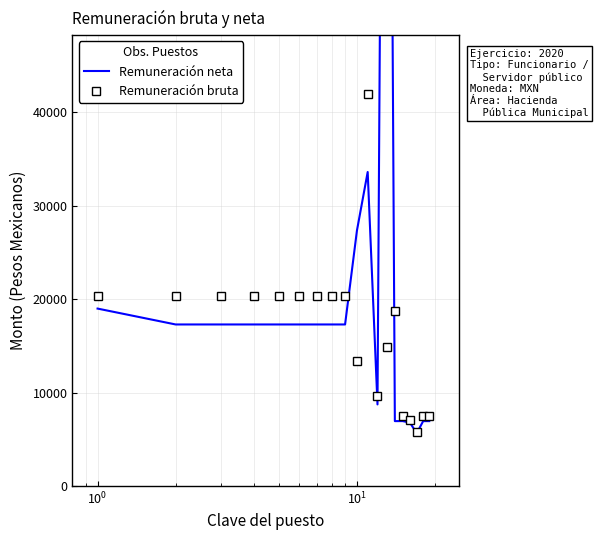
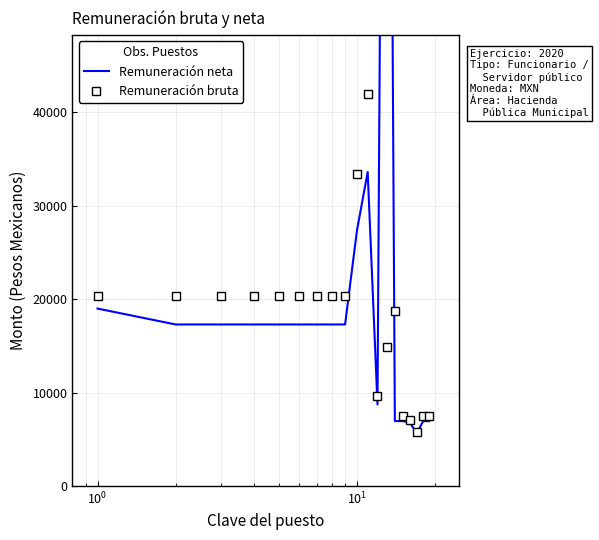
Remuneración bruta, 10^1: 13000 -> 33000
